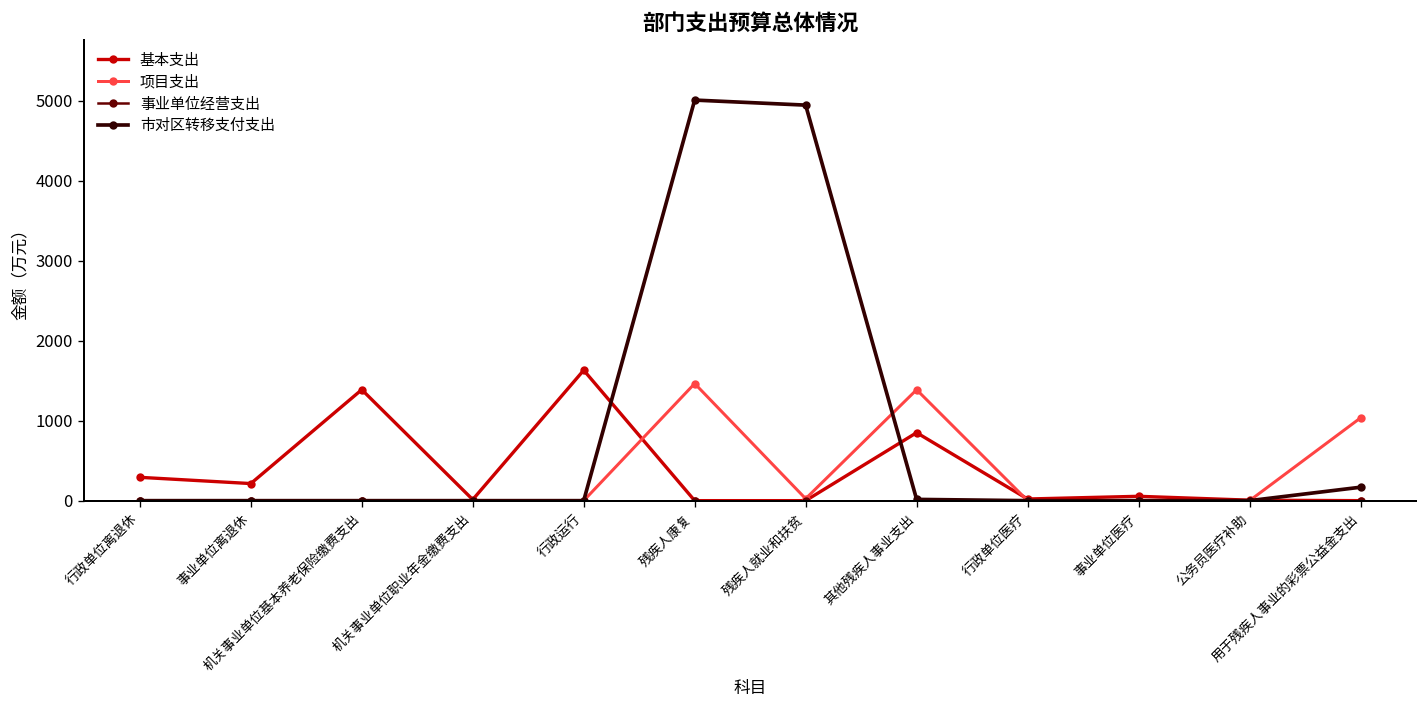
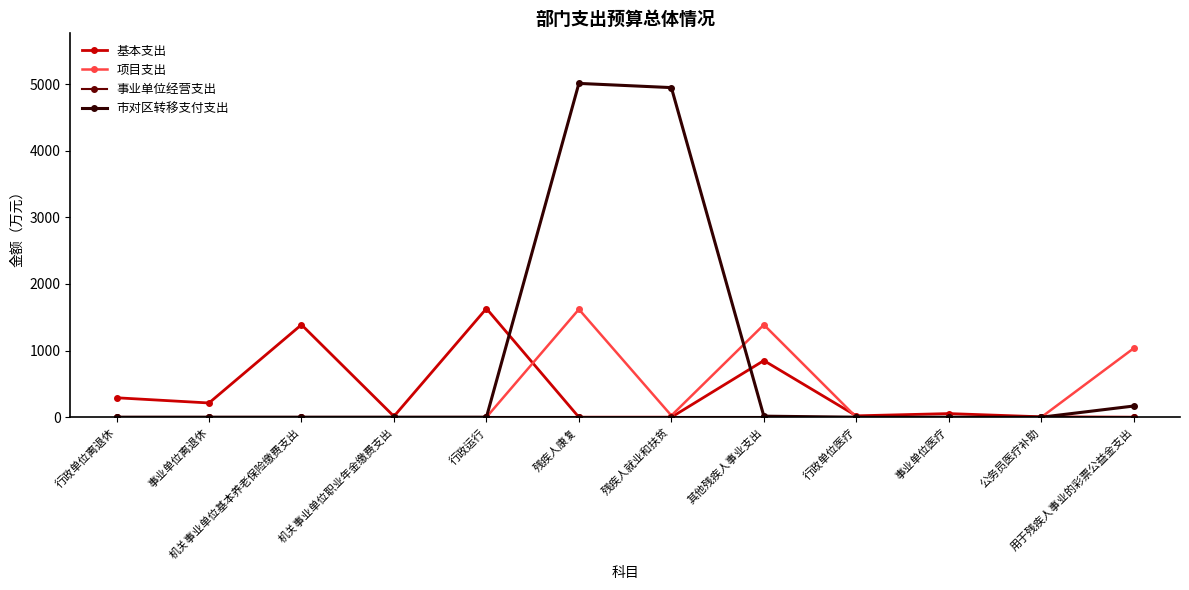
项目支出, 残疾人康复: 1500 -> 1600
